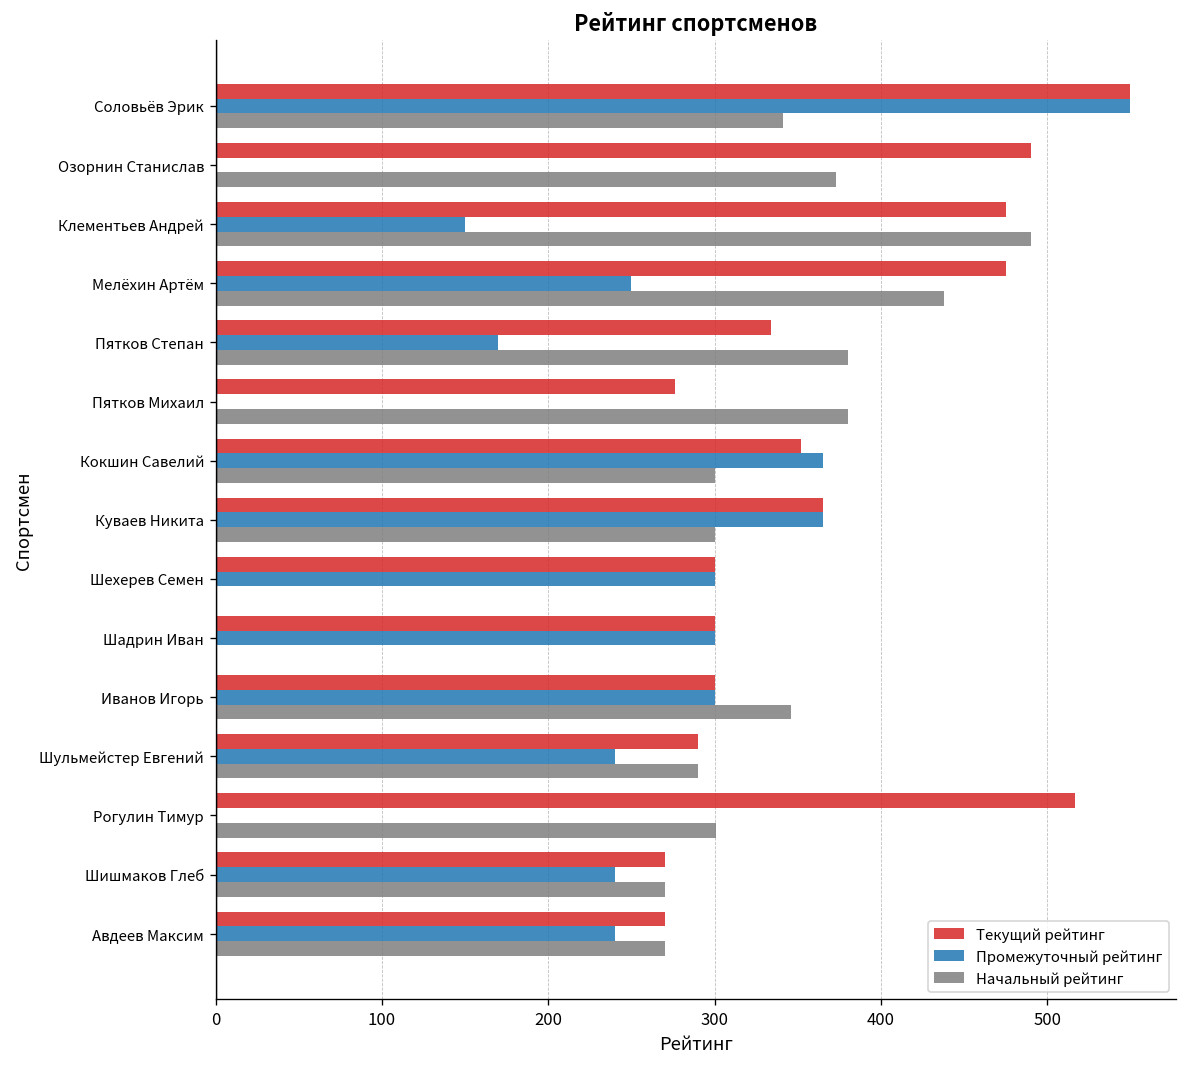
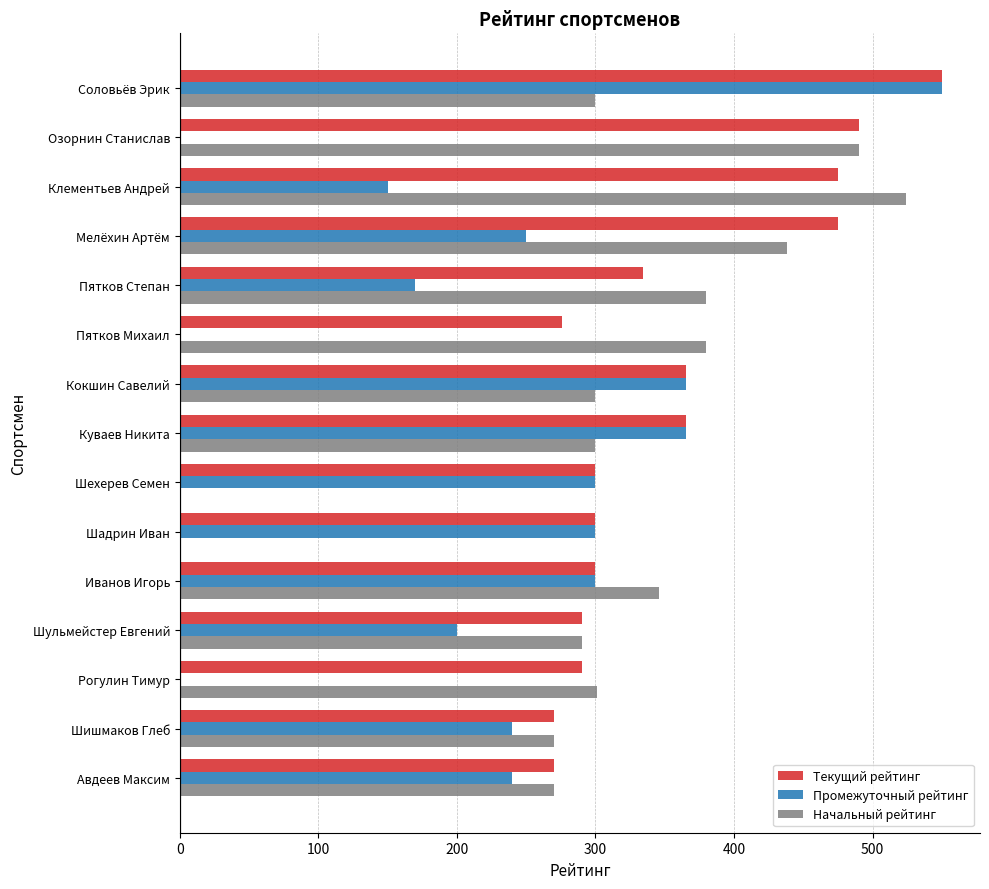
Начальный рейтинг, Соловьёв Эрик: 341 -> 300
Начальный рейтинг, Озорнин Станислав: 373 -> 490
Начальный рейтинг, Клементьев Андрей: 490 -> 524
Текущий рейтинг, Кокшин Савелий: 352 -> 365
Промежуточный рейтинг, Шульмейстер Евгений: 240 -> 200
Текущий рейтинг, Рогулин Тимур: 517 -> 290
